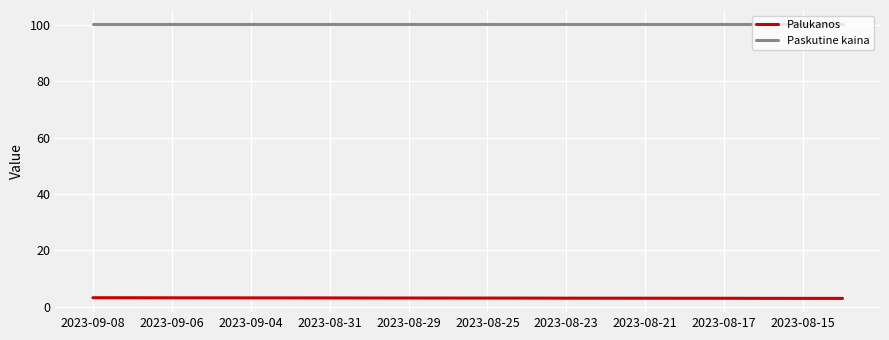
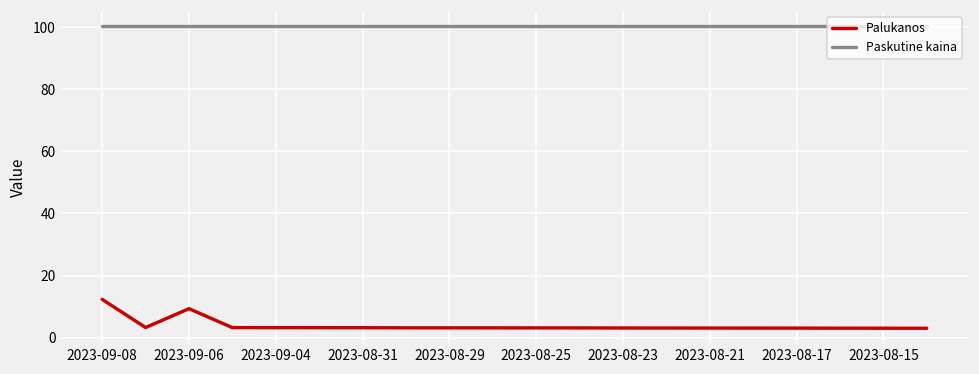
Palukanos, 2023-09-08: 3 -> 12
Palukanos, 2023-09-06: 3 -> 9
